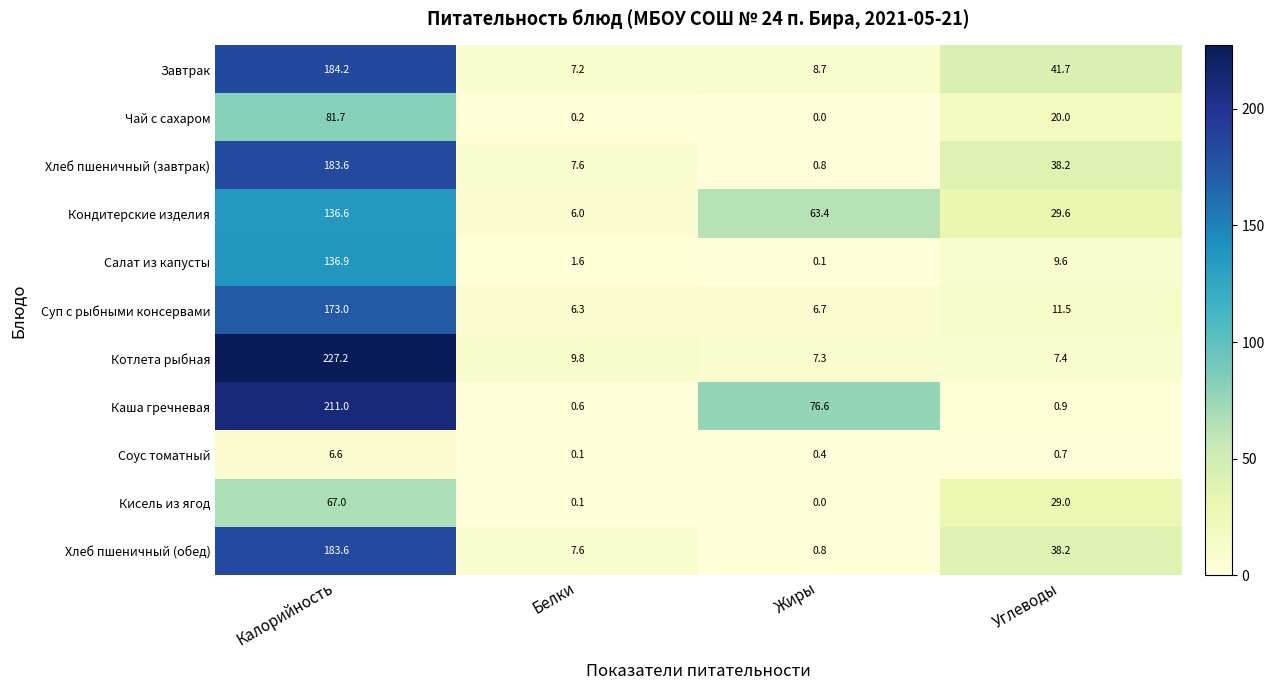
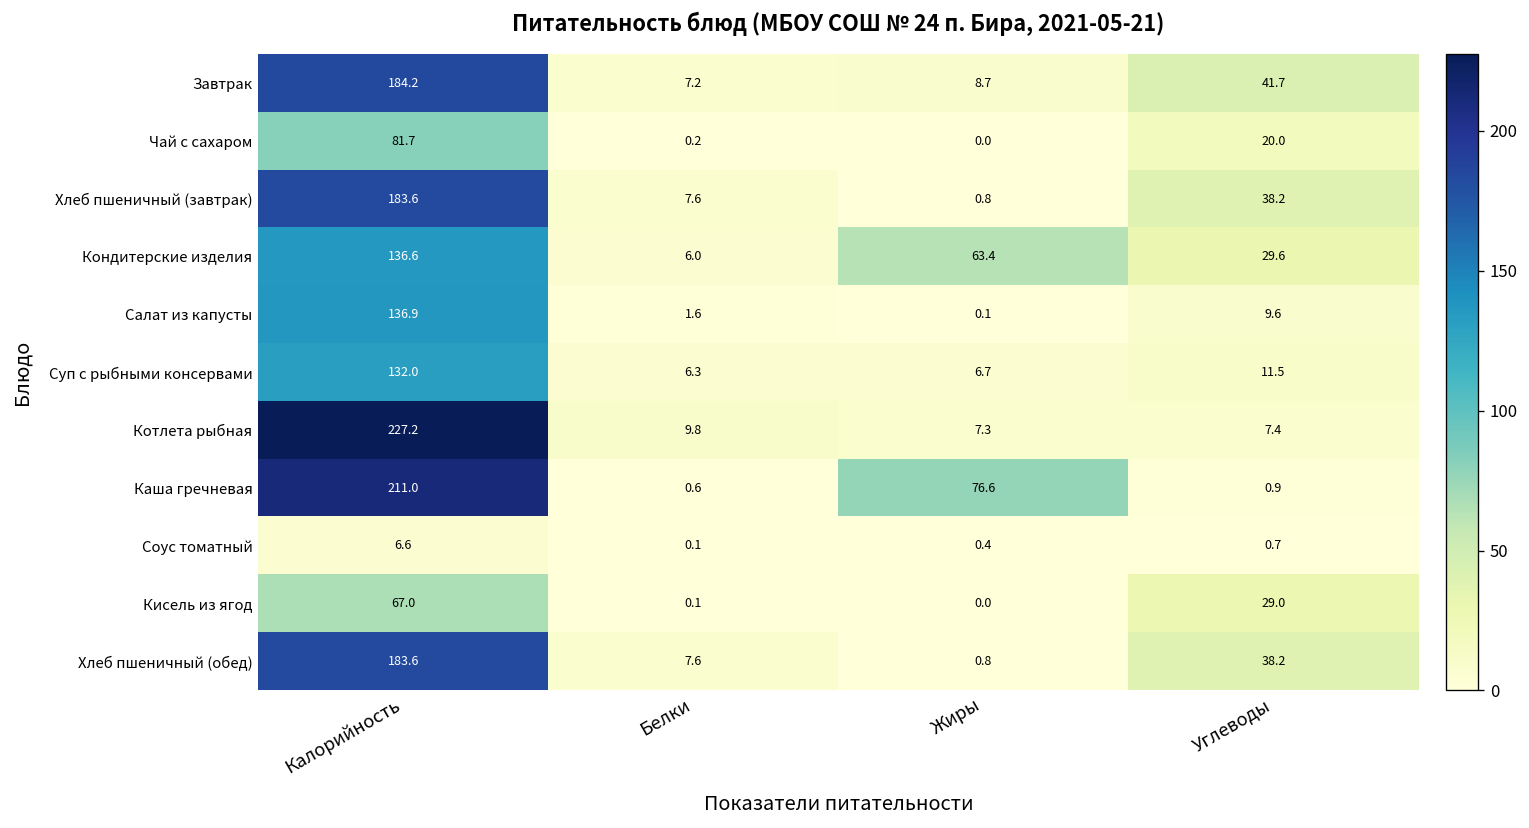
Суп с рыбными консервами, Калорийность: 173.0 -> 132.0
